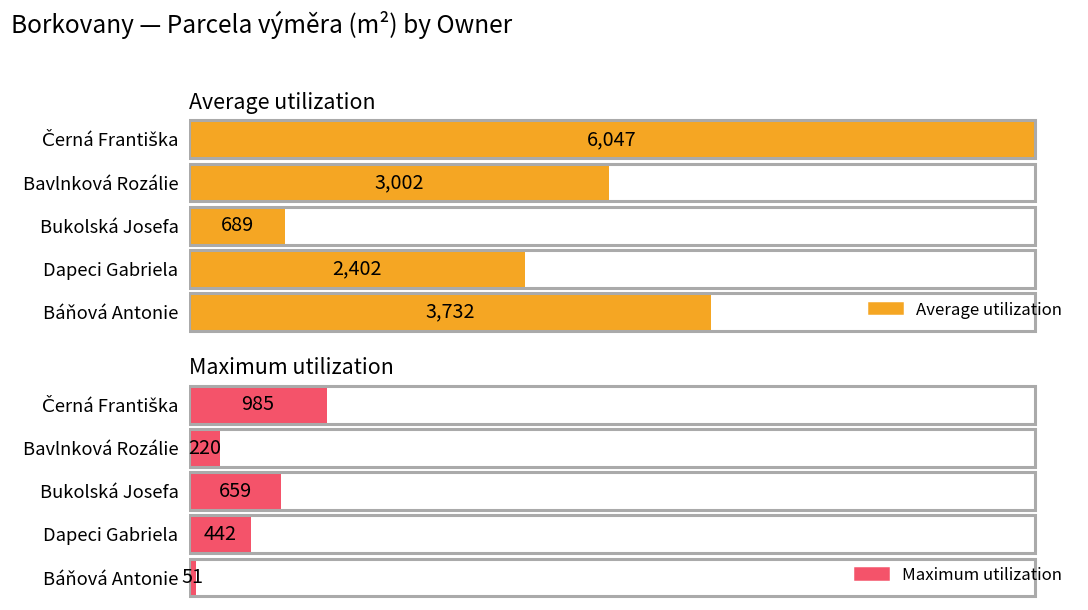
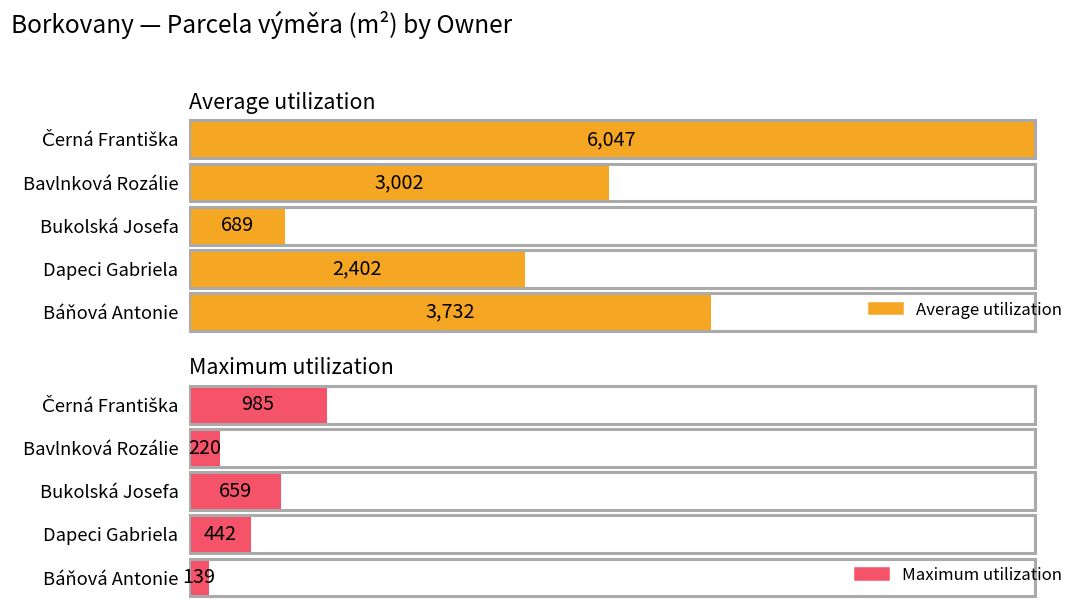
Maximum utilization, Báňová Antonie: 51 -> 139
